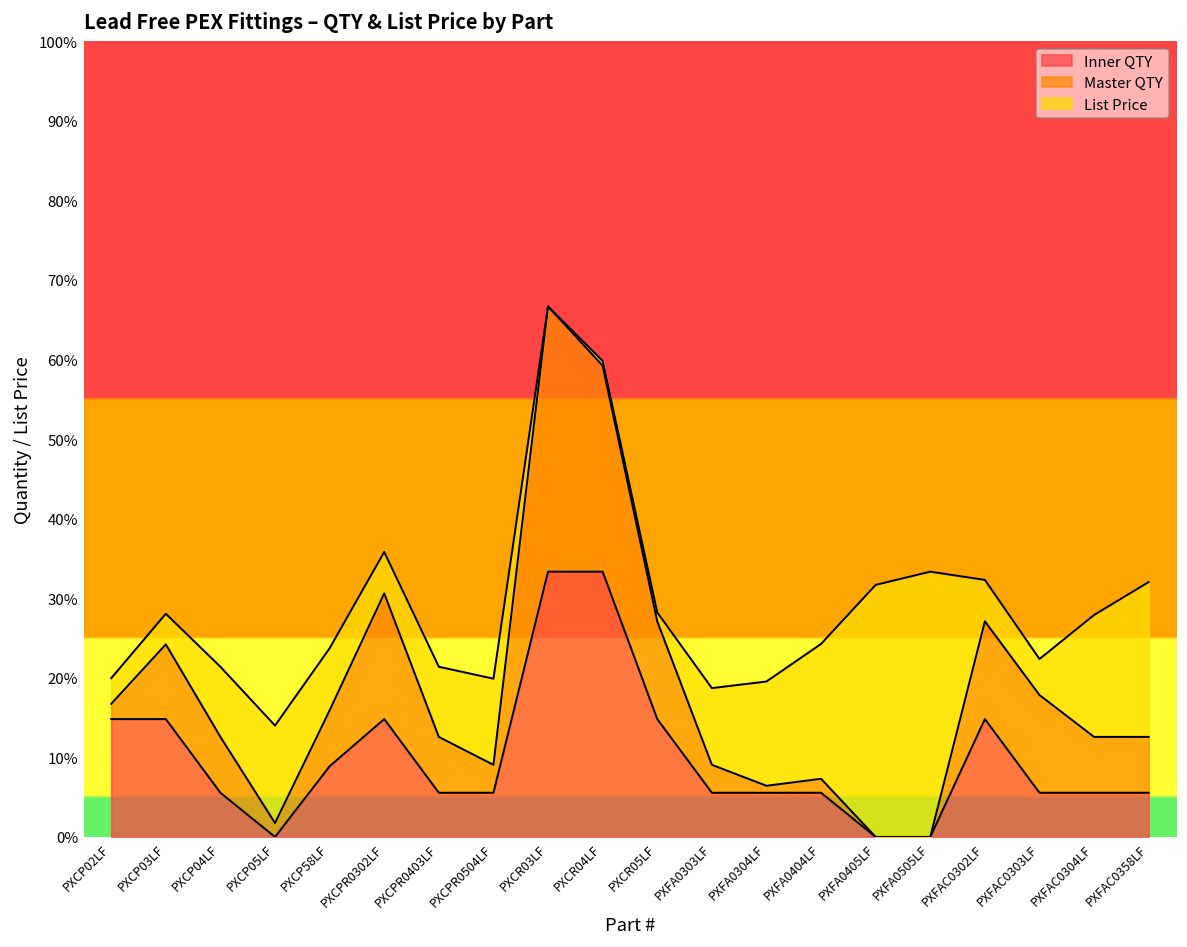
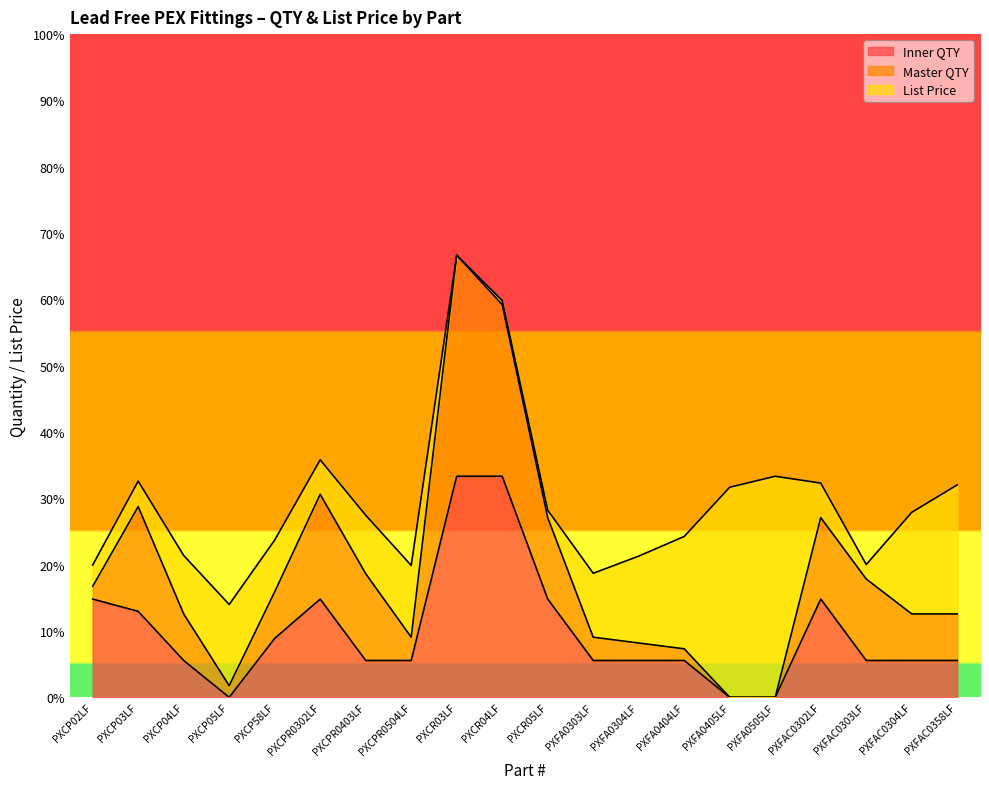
Inner QTY, PXCP03LF: 15% -> 13%
Master QTY, PXCP03LF: 9% -> 16%
Master QTY, PXCPR0403LF: 7% -> 13%
Master QTY, PXFA0304LF: 1% -> 3%
List Price, PXFAC0303LF: 5% -> 2%
